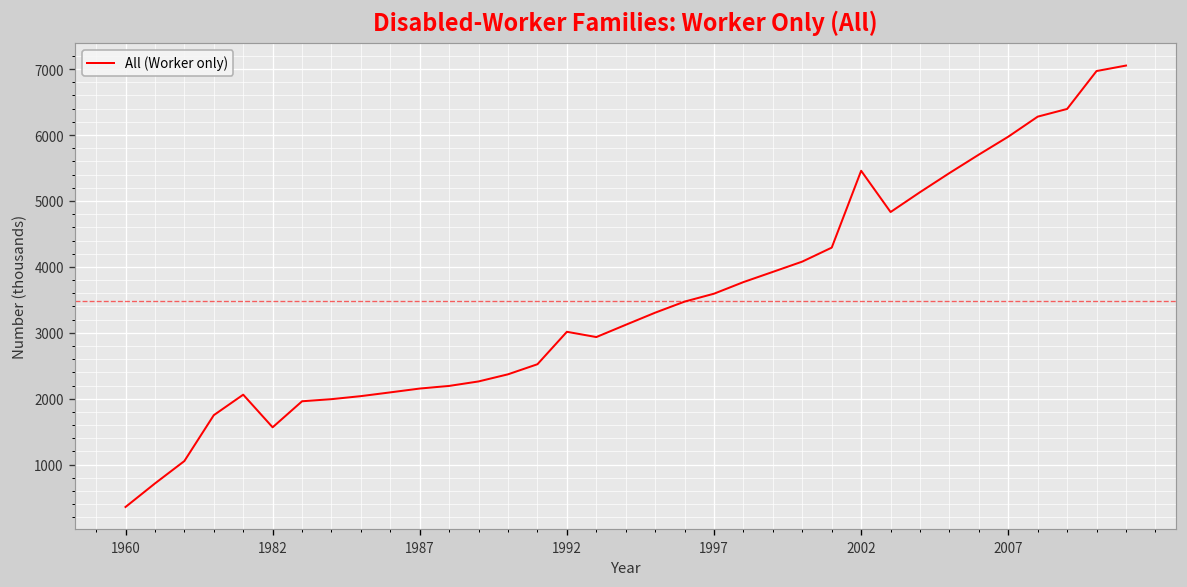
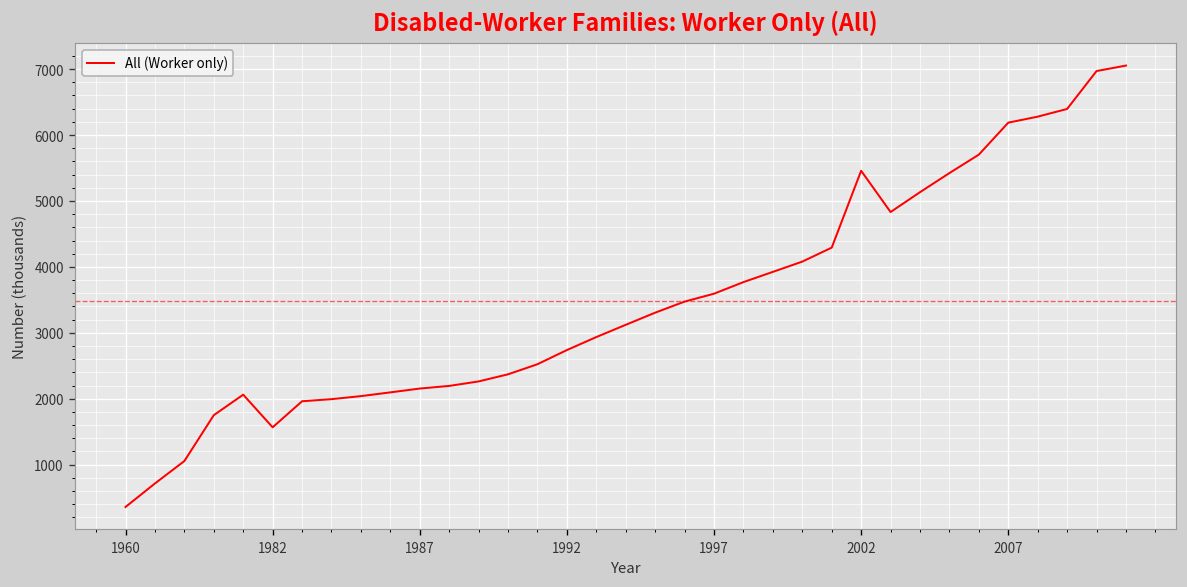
1992: 3000 -> 2700
2007: 6000 -> 6200
